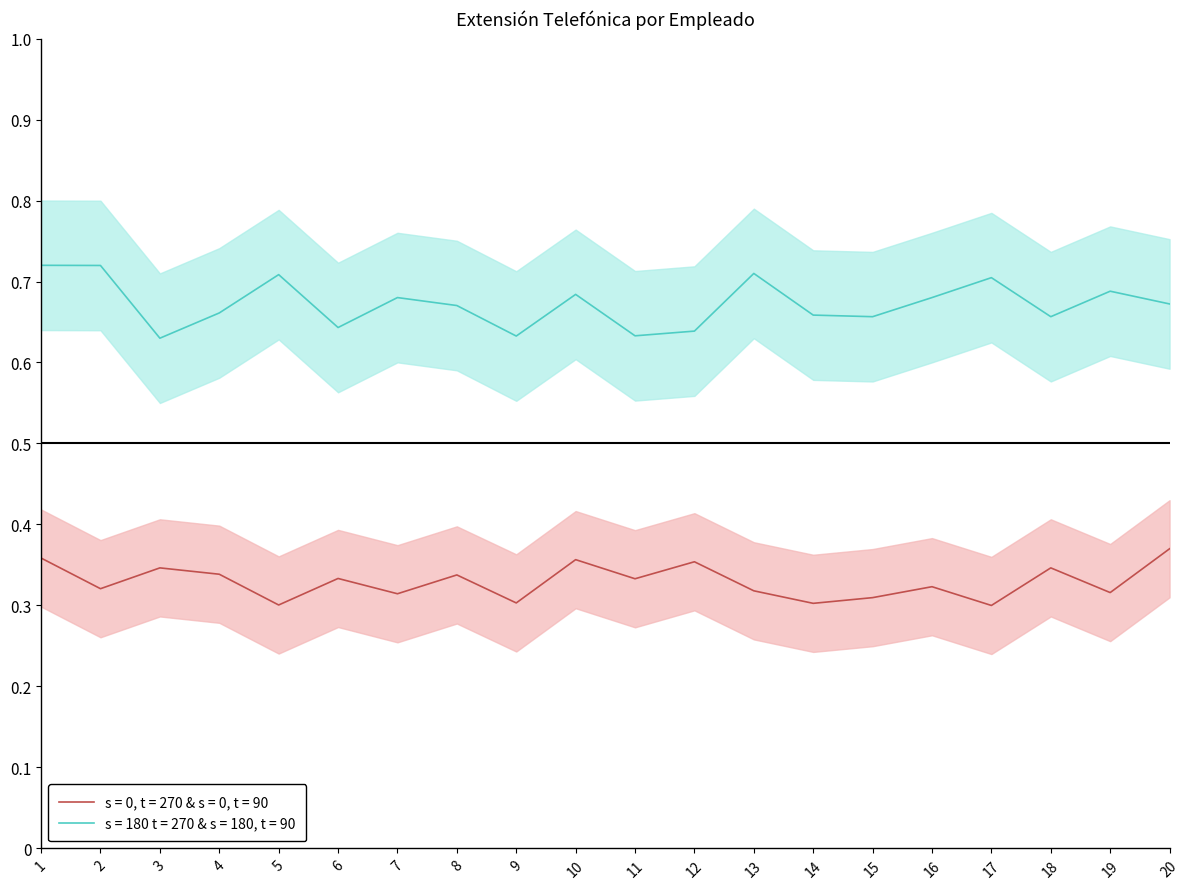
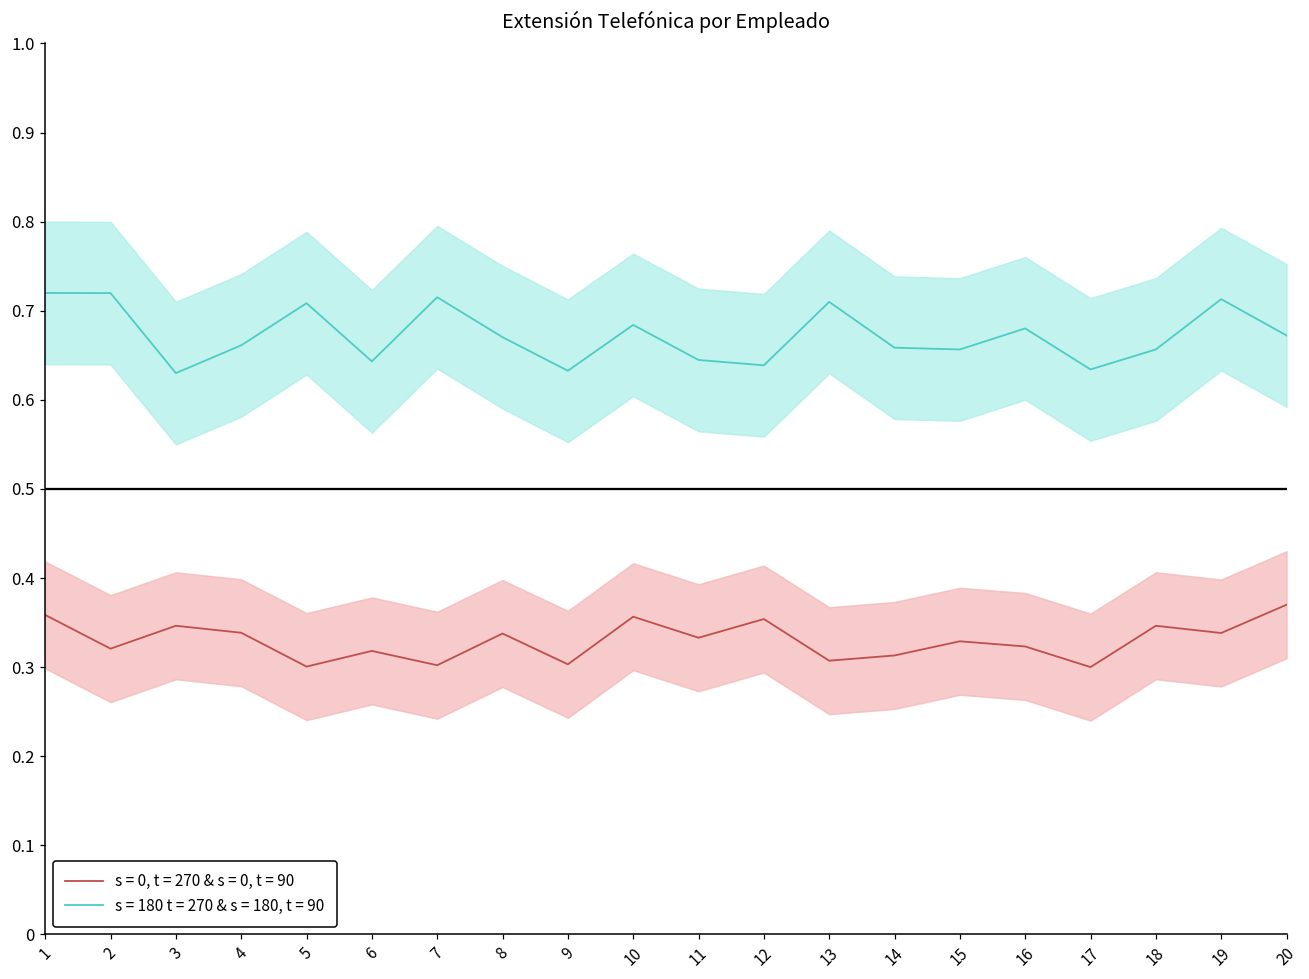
s = 0, t = 270 & s = 0, t = 90, 6: 0.33 -> 0.32
s = 0, t = 270 & s = 0, t = 90, 7: 0.31 -> 0.30
s = 180 t = 270 & s = 180, t = 90, 7: 0.68 -> 0.72
s = 180 t = 270 & s = 180, t = 90, 11: 0.63 -> 0.64
s = 0, t = 270 & s = 0, t = 90, 13: 0.32 -> 0.31
s = 0, t = 270 & s = 0, t = 90, 14: 0.30 -> 0.31
s = 0, t = 270 & s = 0, t = 90, 15: 0.31 -> 0.33
s = 180 t = 270 & s = 180, t = 90, 17: 0.70 -> 0.63
s = 0, t = 270 & s = 0, t = 90, 19: 0.32 -> 0.34
s = 180 t = 270 & s = 180, t = 90, 19: 0.69 -> 0.71
